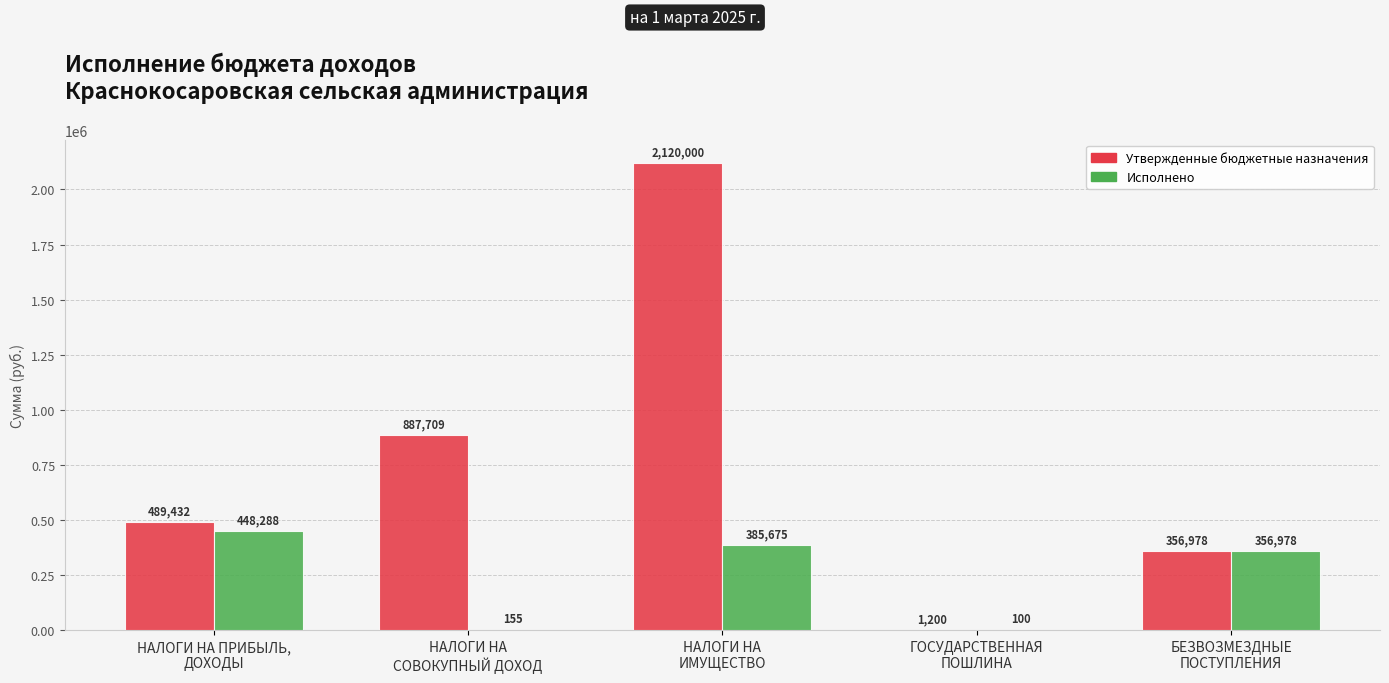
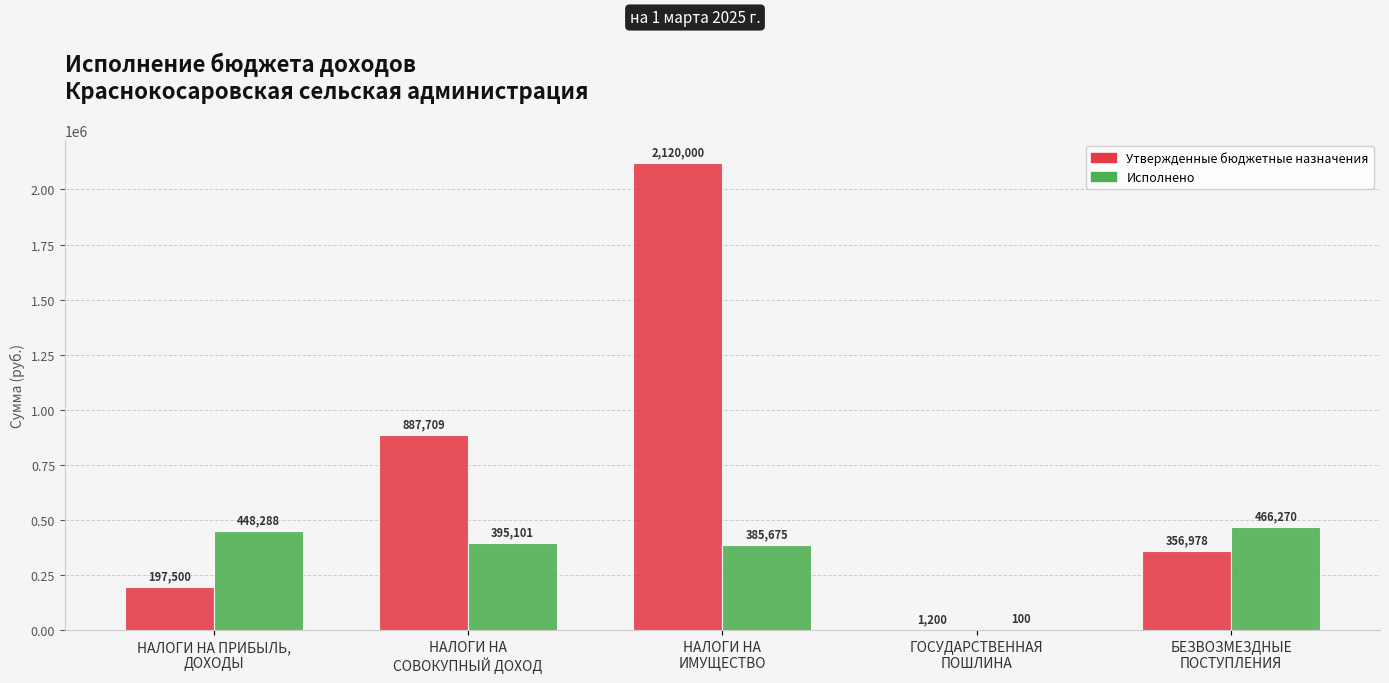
Утвержденные бюджетные назначения, НАЛОГИ НА ПРИБЫЛЬ, ДОХОДЫ: 489,432 -> 197,500
Исполнено, НАЛОГИ НА СОВОКУПНЫЙ ДОХОД: 155 -> 395,101
Исполнено, БЕЗВОЗМЕЗДНЫЕ ПОСТУПЛЕНИЯ: 356,978 -> 466,270
